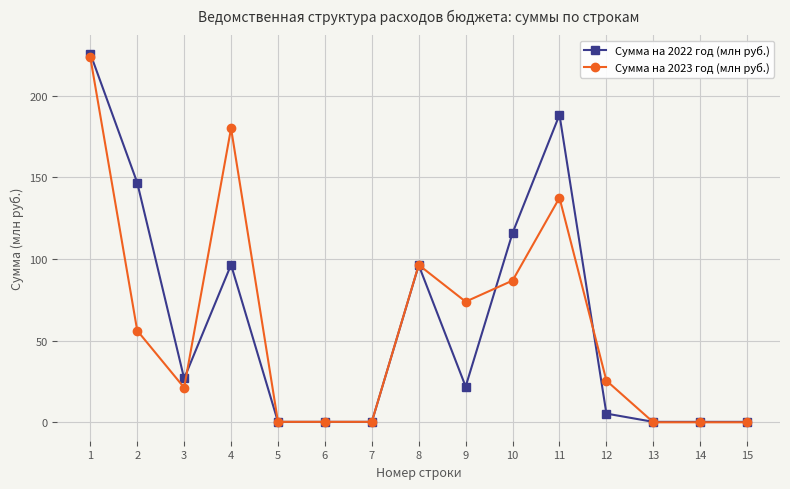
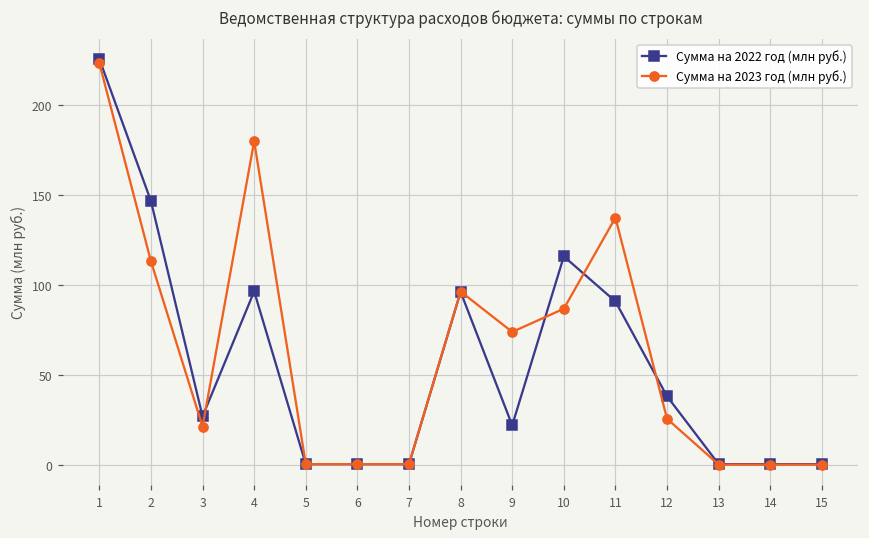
Сумма на 2023 год (млн руб.), 2: 56 -> 113
Сумма на 2022 год (млн руб.), 11: 188 -> 91
Сумма на 2022 год (млн руб.), 12: 5 -> 38
